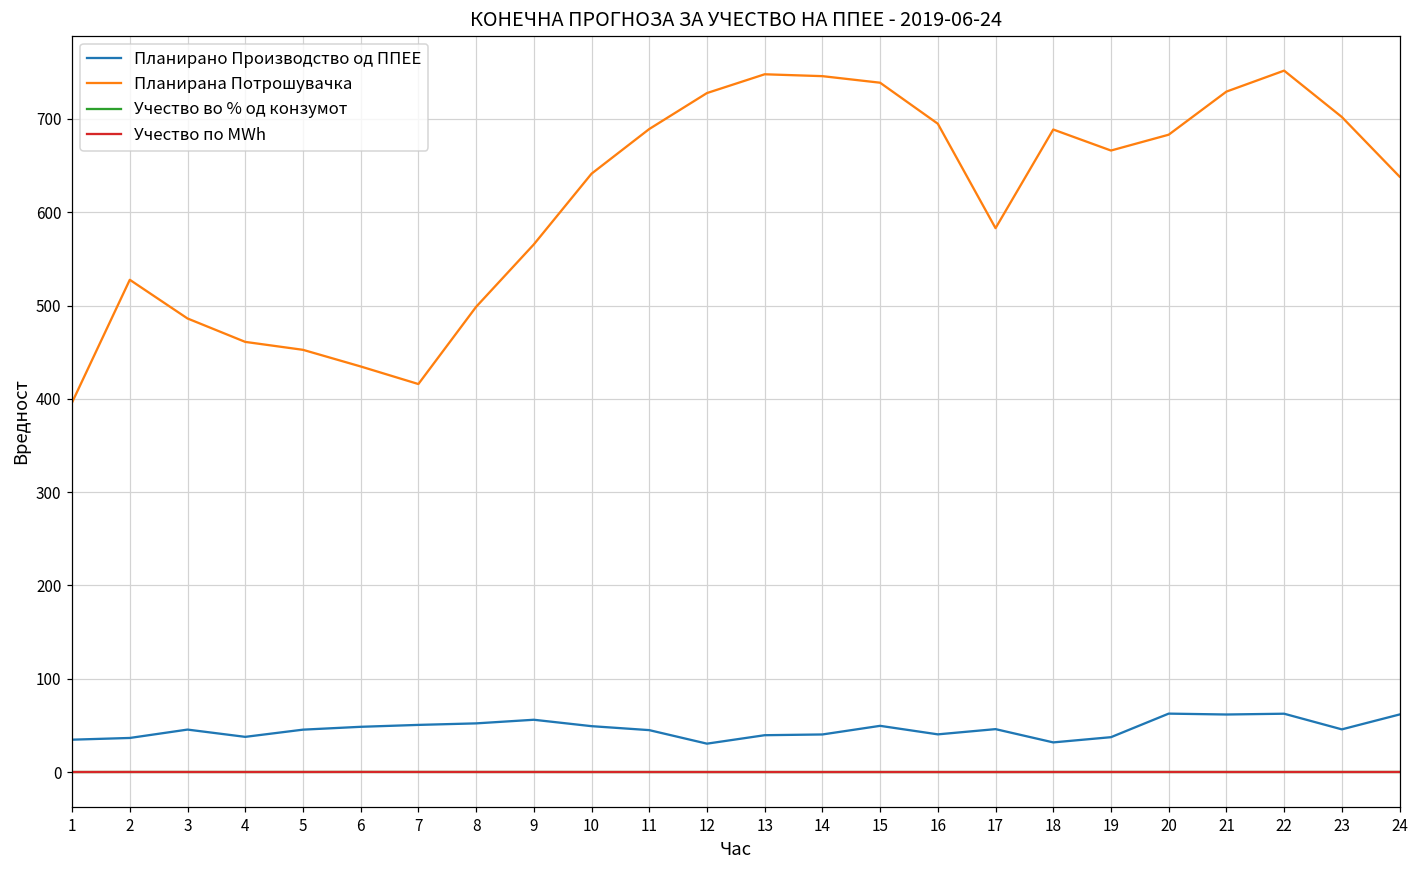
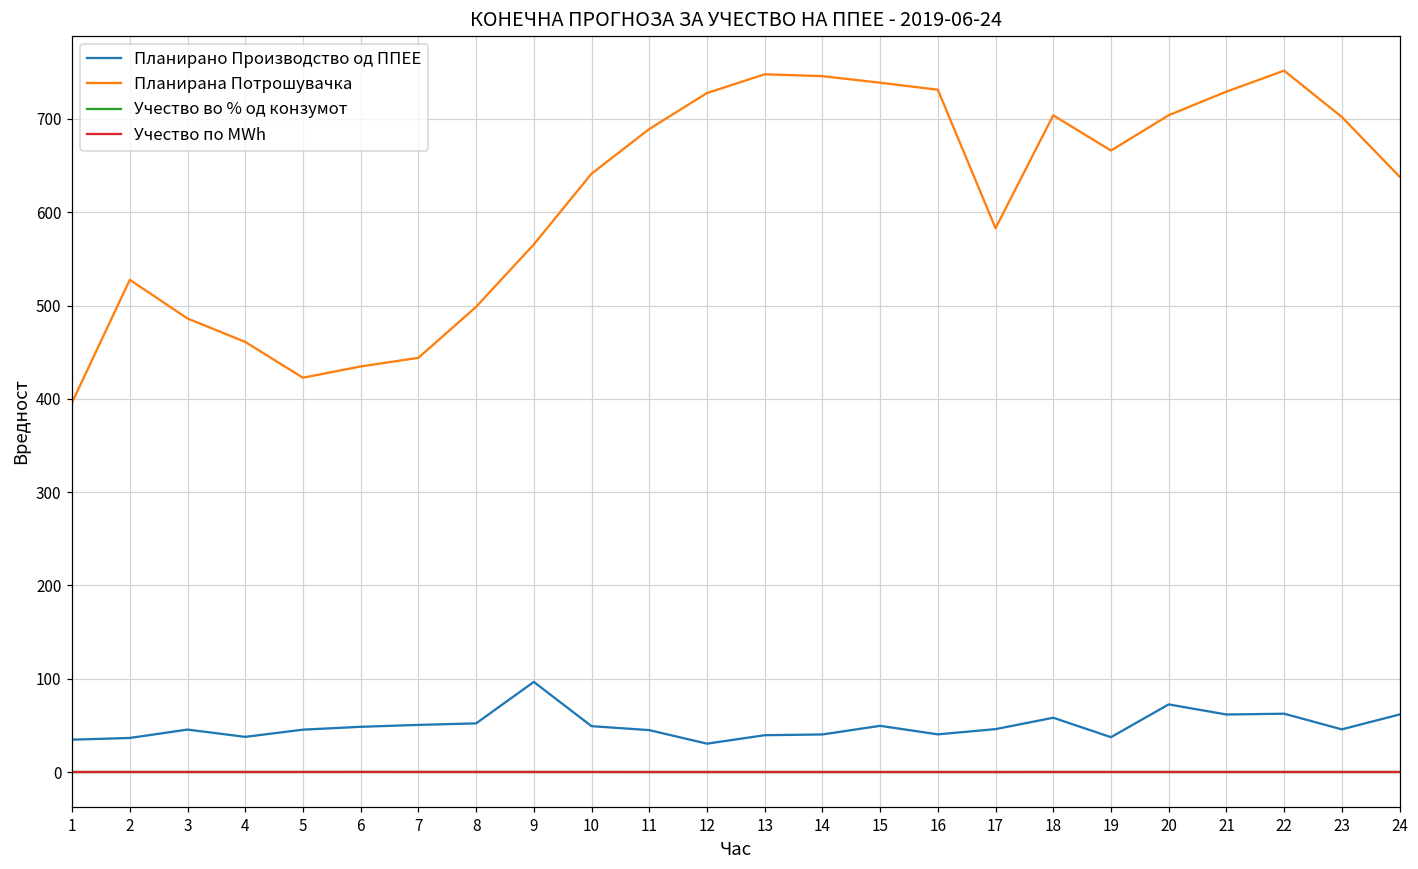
Планирана Потрошувачка, 5: 450 -> 420
Планирана Потрошувачка, 7: 420 -> 440
Планирано Производство од ППЕЕ, 9: 60 -> 100
Планирана Потрошувачка, 16: 690 -> 730
Планирано Производство од ППЕЕ, 18: 30 -> 60
Планирана Потрошувачка, 18: 690 -> 700
Планирано Производство од ППЕЕ, 20: 60 -> 70
Планирана Потрошувачка, 20: 680 -> 700
